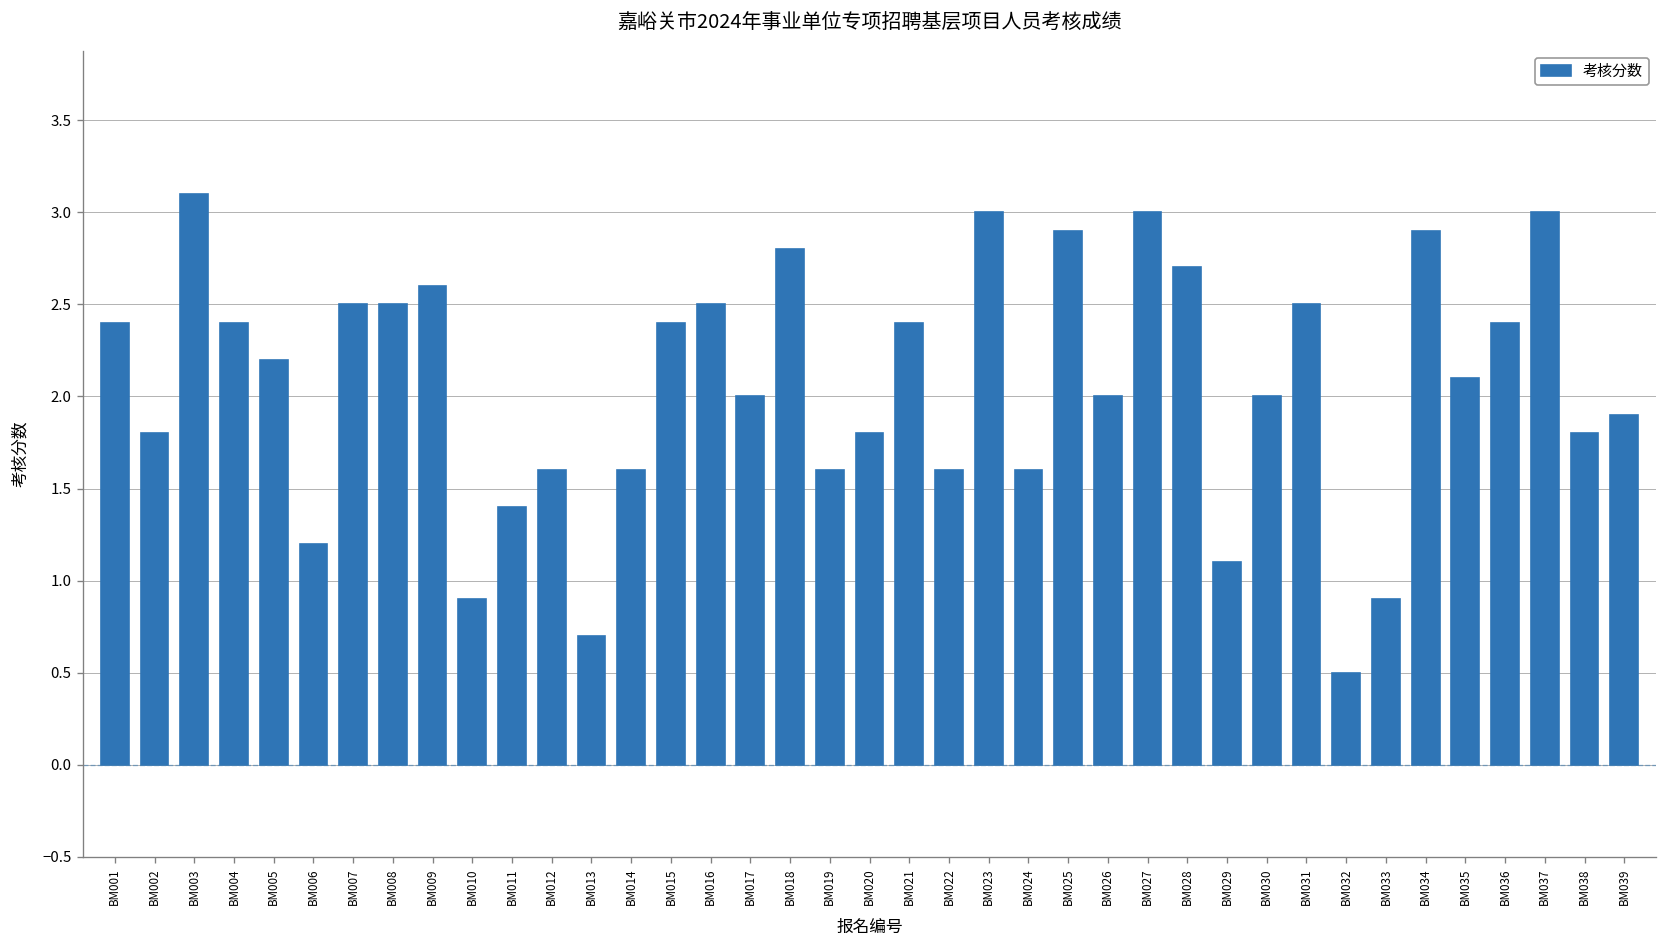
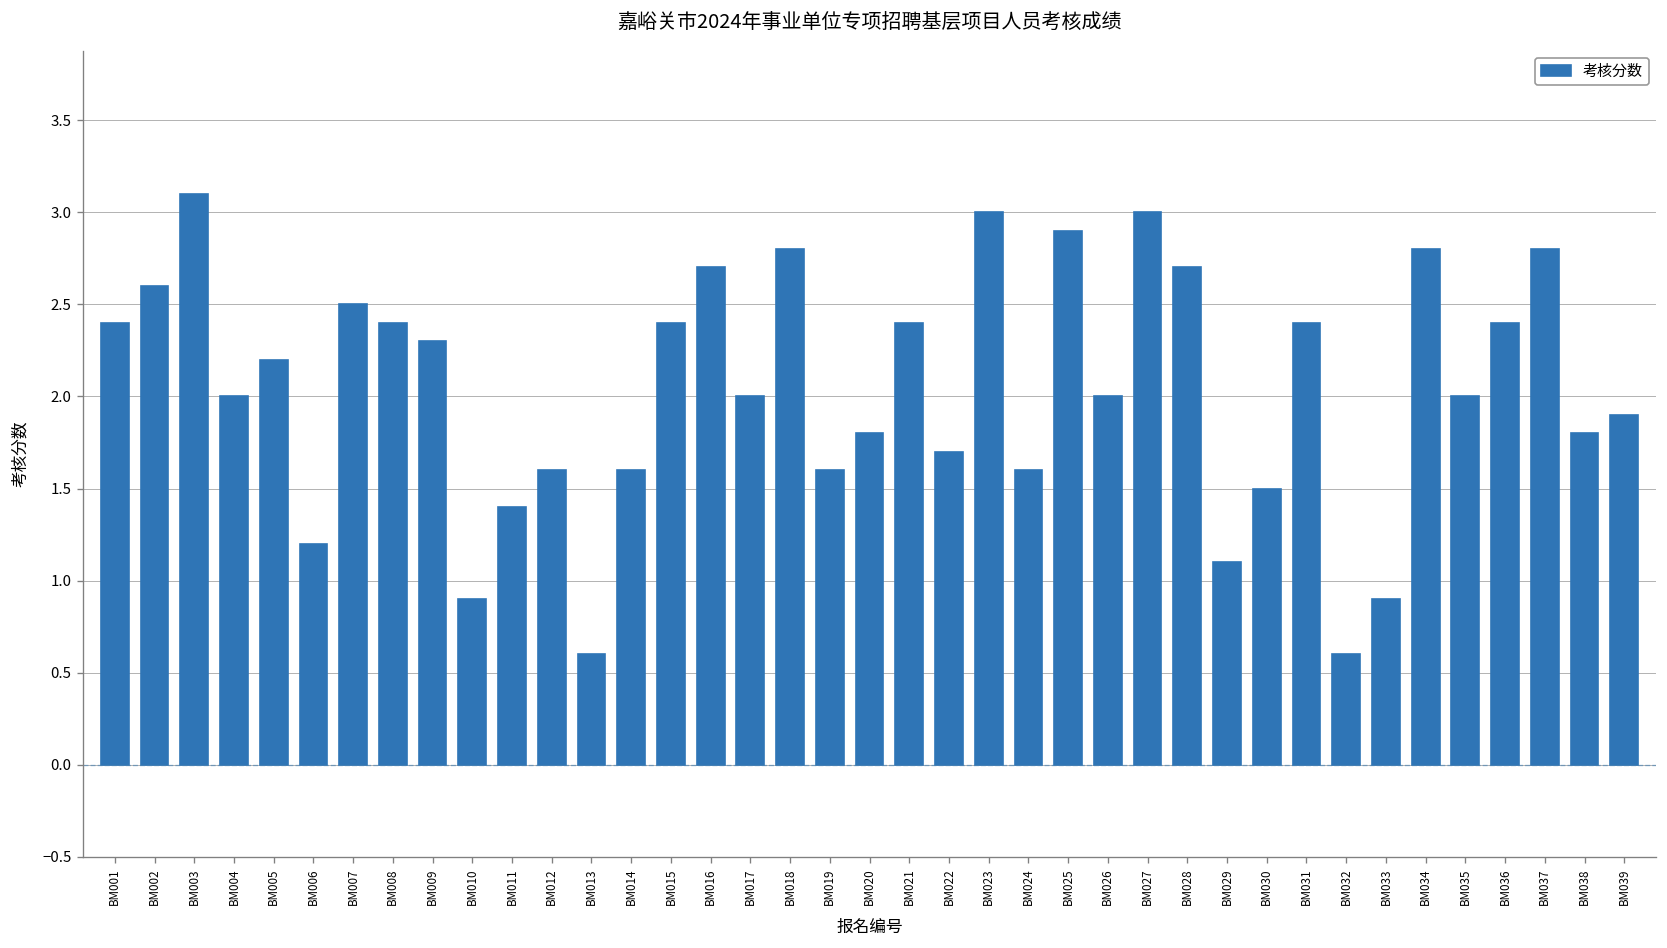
BM002: 1.8 -> 2.6
BM004: 2.4 -> 2.0
BM008: 2.5 -> 2.4
BM009: 2.6 -> 2.3
BM013: 0.7 -> 0.6
BM016: 2.5 -> 2.7
BM022: 1.6 -> 1.7
BM030: 2.0 -> 1.5
BM031: 2.5 -> 2.4
BM032: 0.5 -> 0.6
BM034: 2.9 -> 2.8
BM035: 2.1 -> 2.0
BM037: 3.0 -> 2.8
